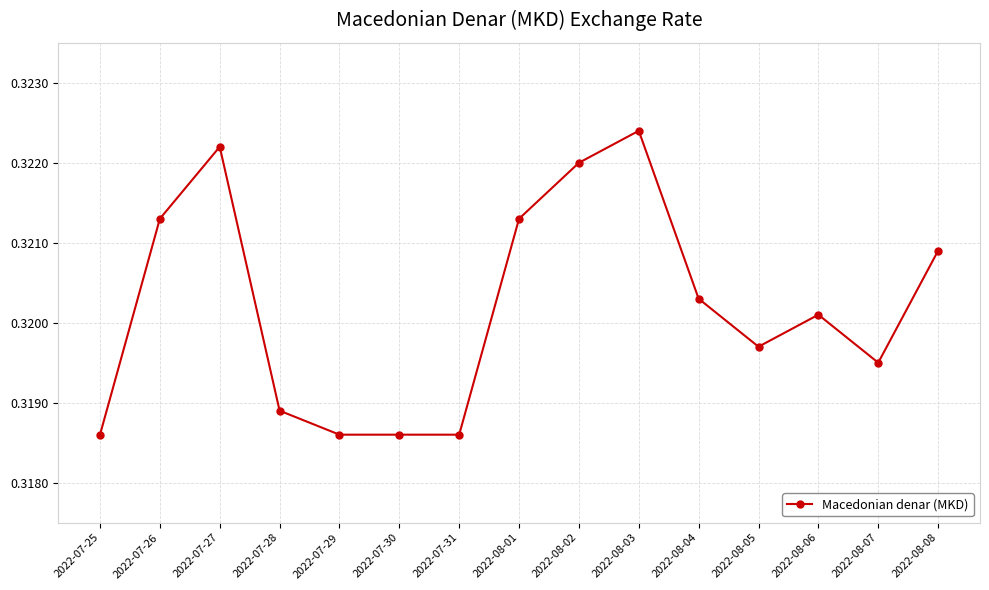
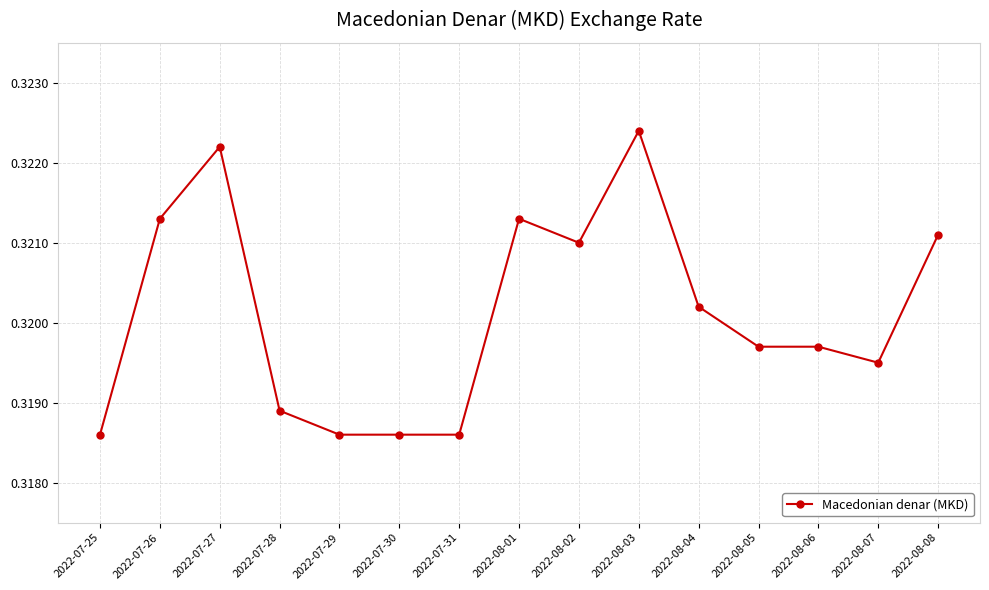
2022-08-02: 0.322 -> 0.321
2022-08-04: 0.3203 -> 0.3202
2022-08-06: 0.3201 -> 0.3197
2022-08-08: 0.3209 -> 0.3211
